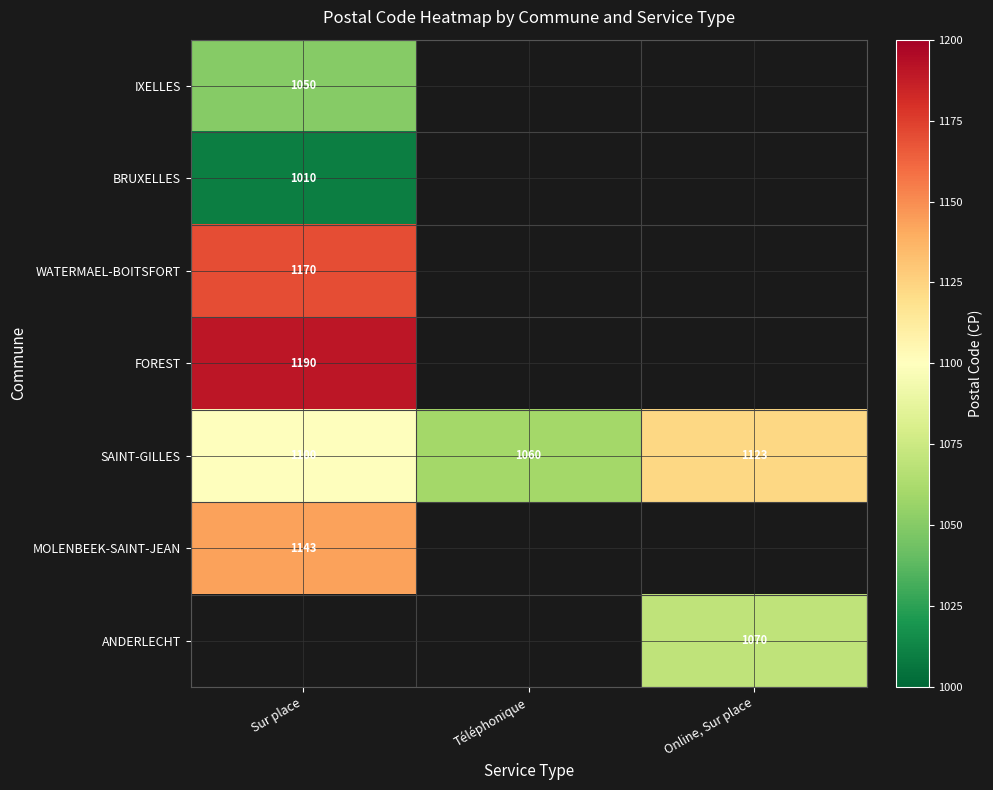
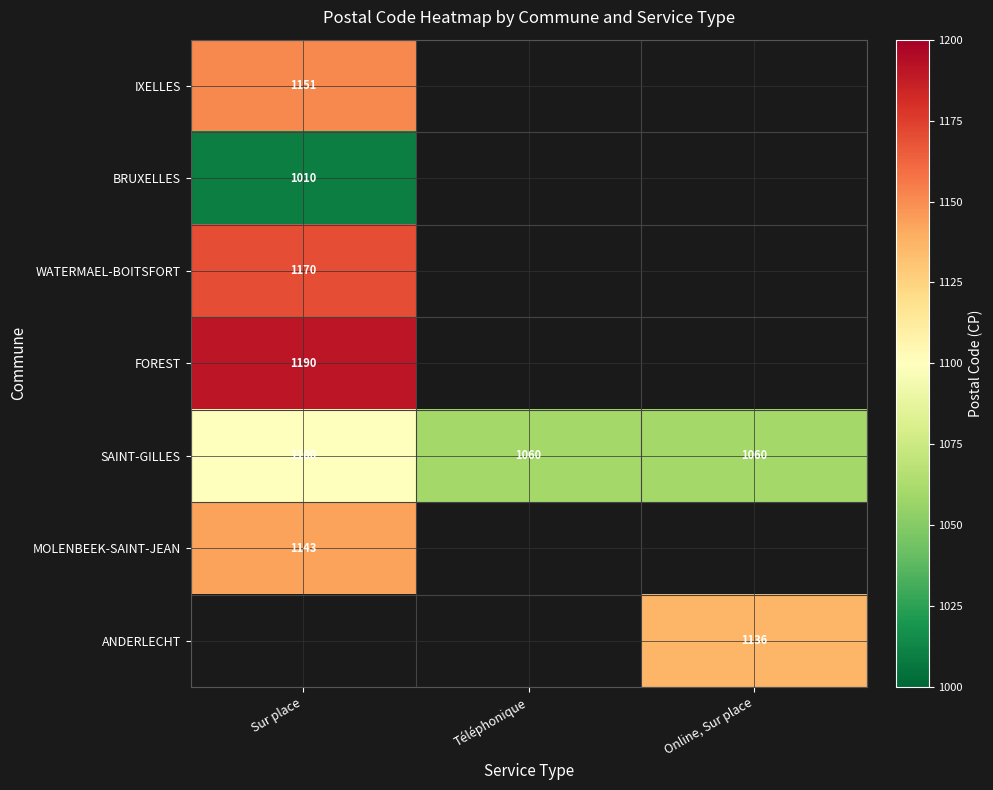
IXELLES, Sur place: 1050 -> 1151
SAINT-GILLES, Online, Sur place: 1123 -> 1060
ANDERLECHT, Online, Sur place: 1070 -> 1136
